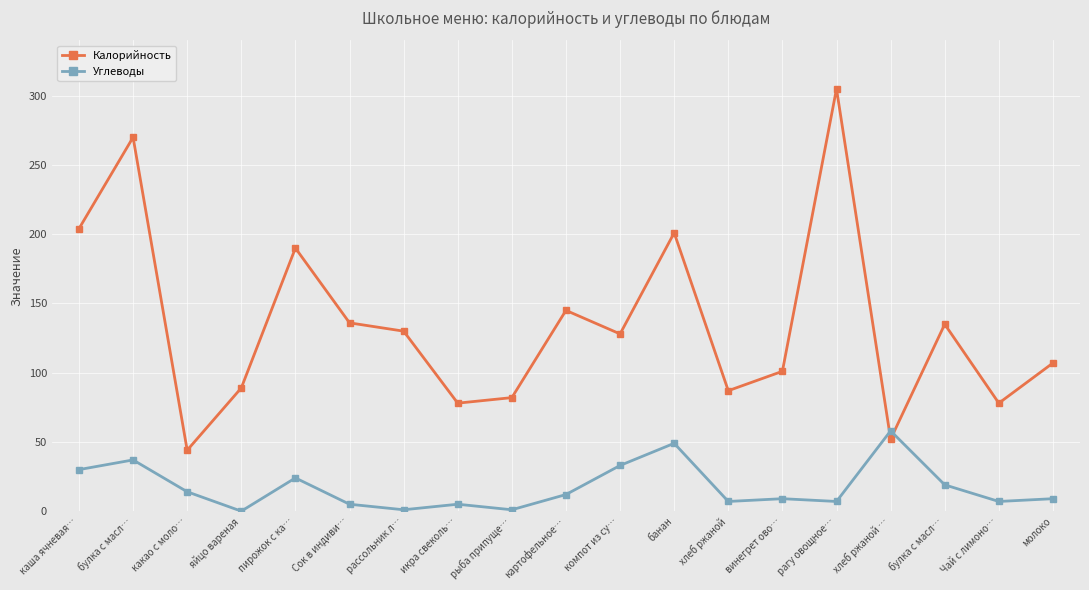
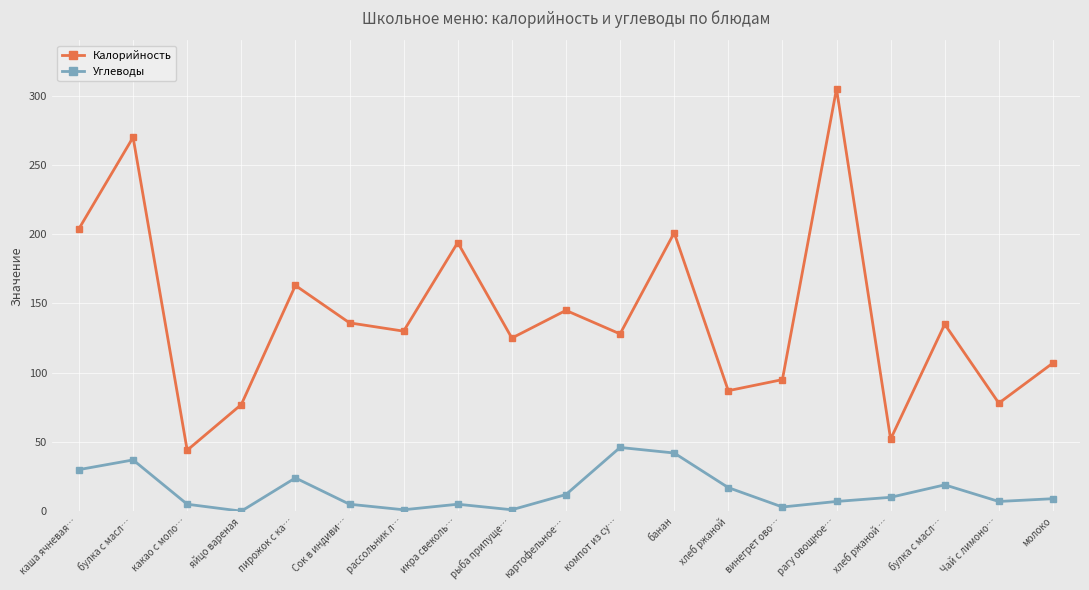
Углеводы, какао с моло…: 14 -> 5
Калорийность, яйцо вареная: 89 -> 77
Калорийность, пирожок с ка…: 190 -> 163
Калорийность, икра свеколь…: 78 -> 194
Калорийность, рыба припуще…: 82 -> 125
Углеводы, компот из су…: 33 -> 46
Углеводы, банан: 49 -> 42
Углеводы, хлеб ржаной: 7 -> 17
Калорийность, винегрет ово…: 101 -> 95
Углеводы, винегрет ово…: 9 -> 3
Углеводы, хлеб ржаной …: 58 -> 10
